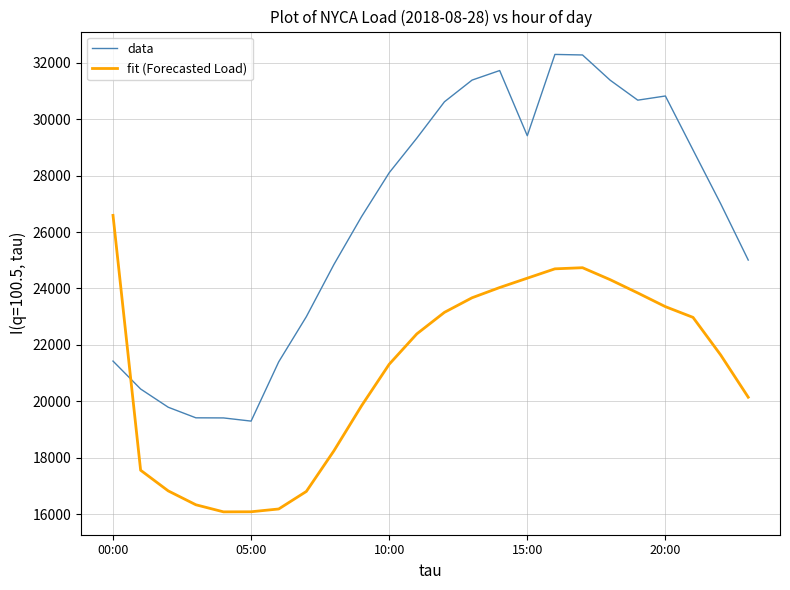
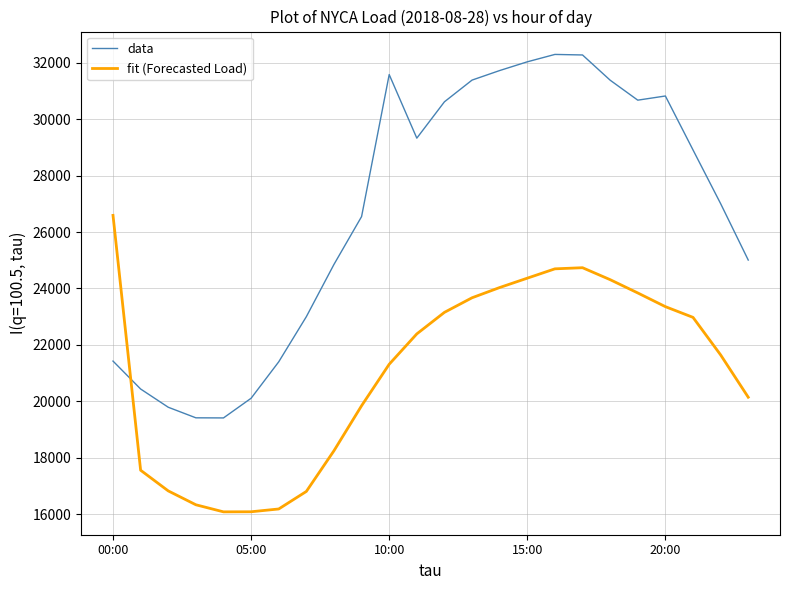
data, 05:00: 19300 -> 20100
data, 10:00: 28100 -> 31600
data, 15:00: 29400 -> 32000
